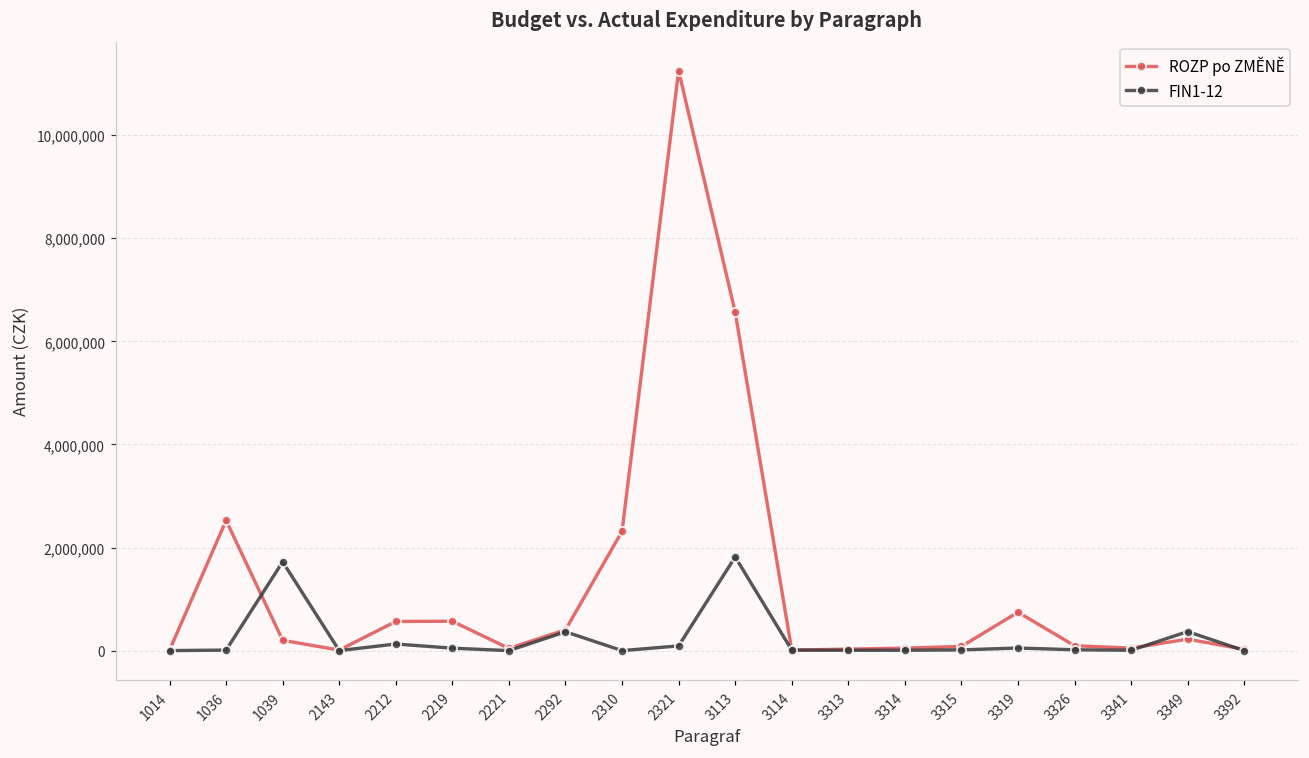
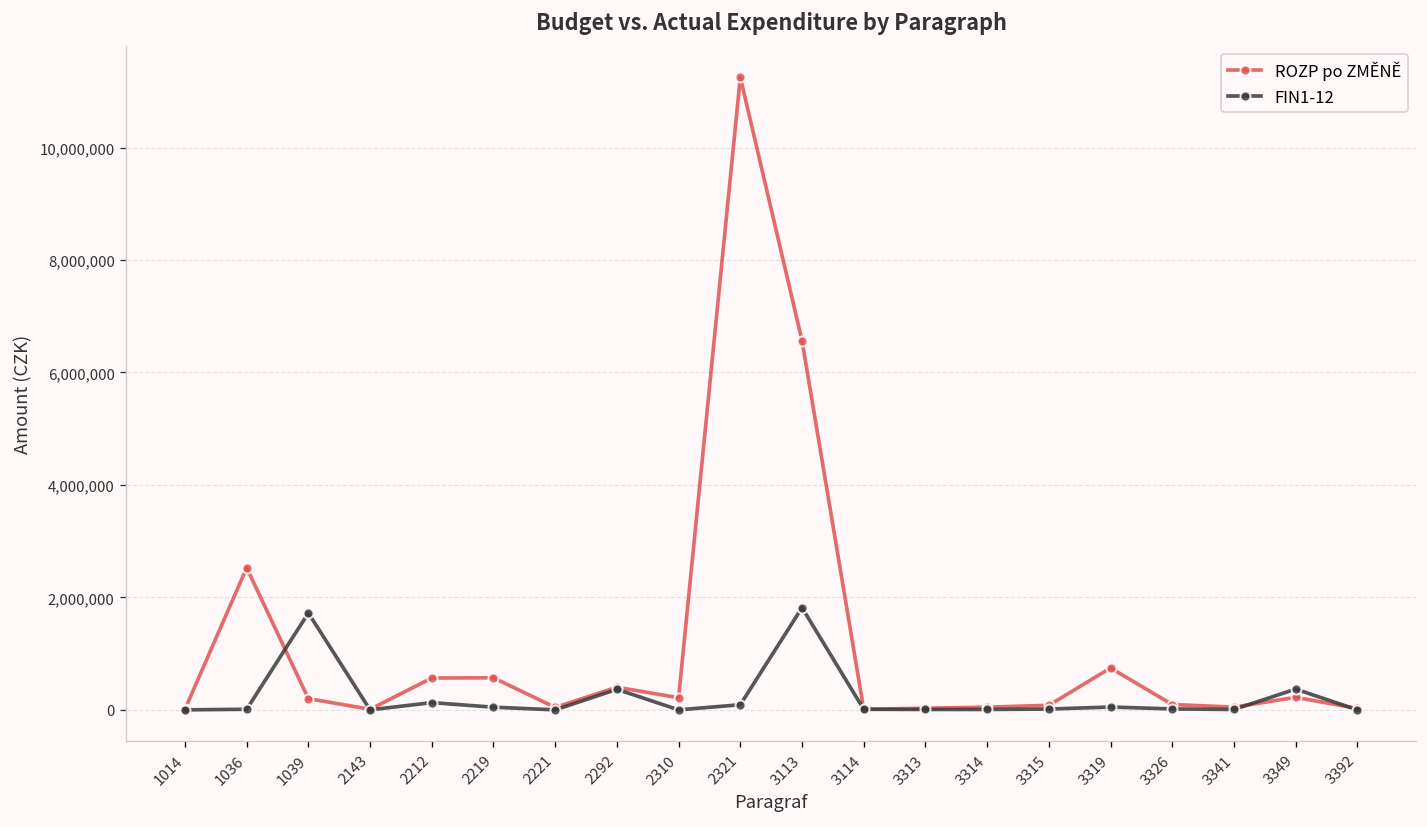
ROZP po ZMĚNĚ, 2310: 2,300,000 -> 200,000
